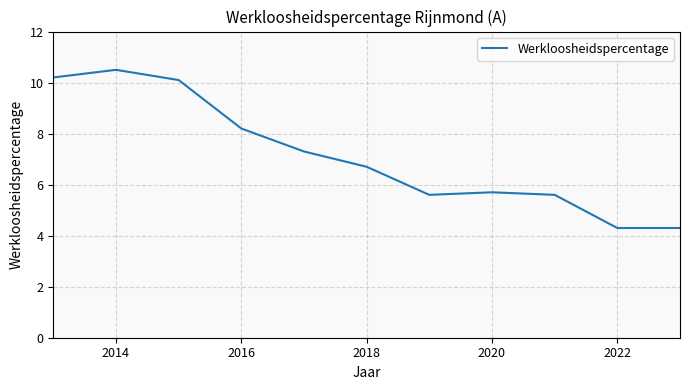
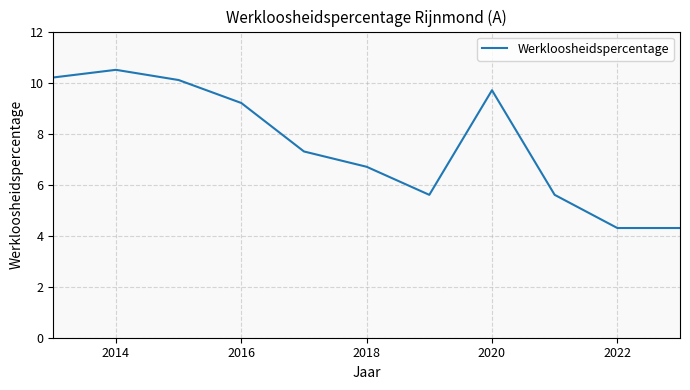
2016: 8.2 -> 9.2
2020: 5.7 -> 9.7
